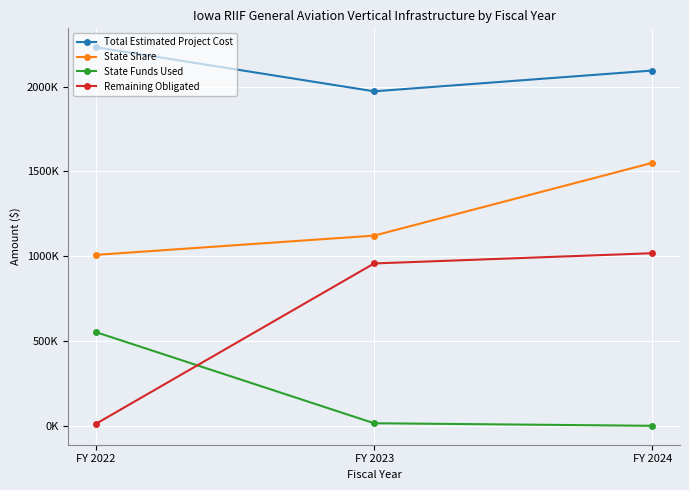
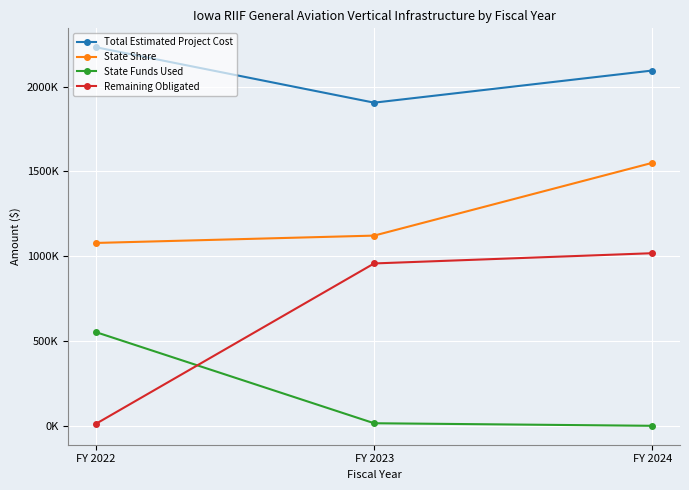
State Share, FY 2022: 1010000 -> 1080000
Total Estimated Project Cost, FY 2023: 1970000 -> 1910000
